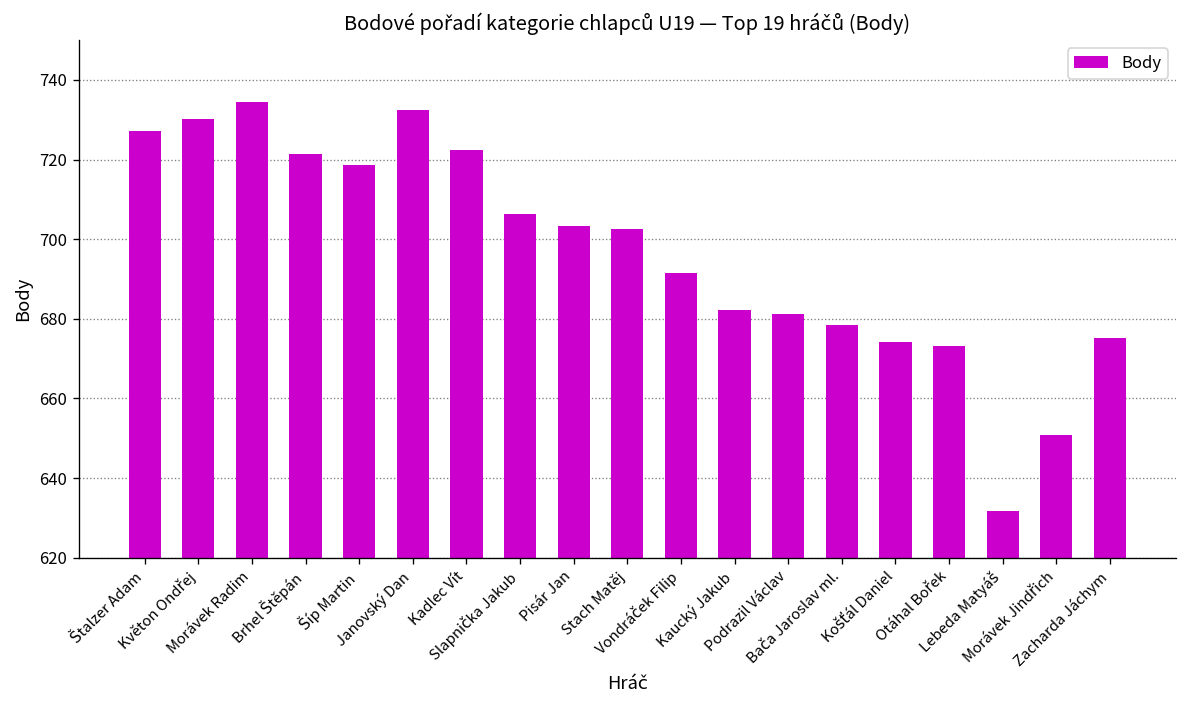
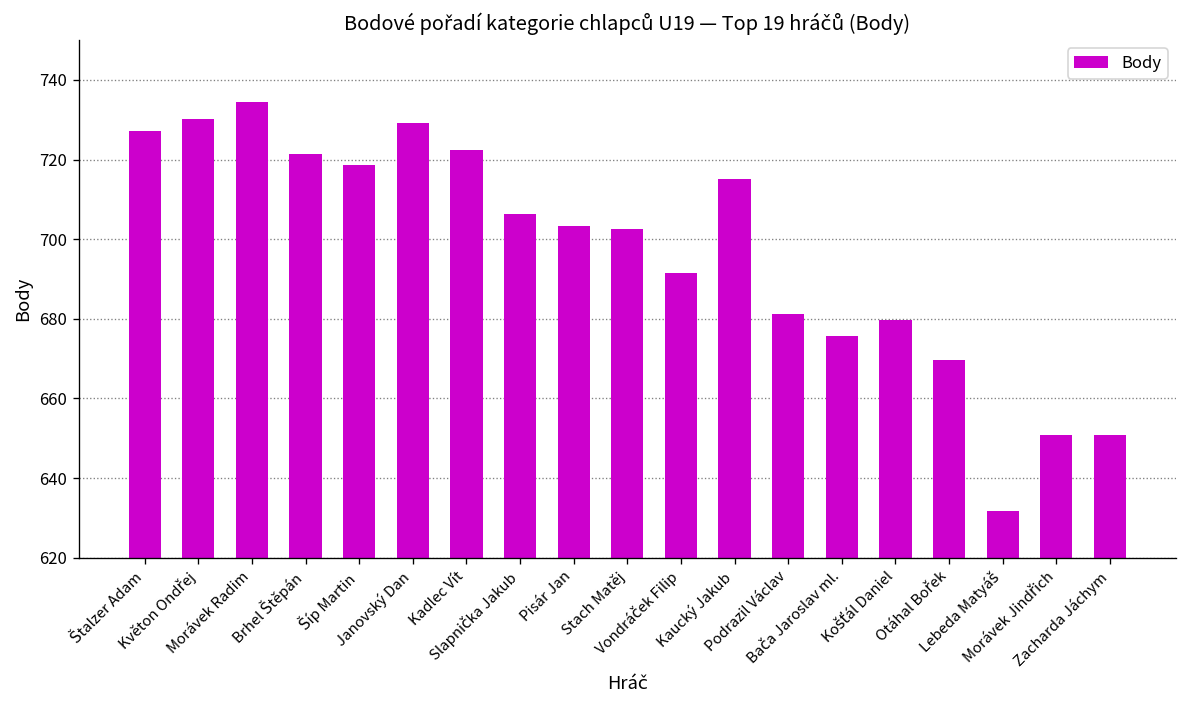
Janovský Dan: 732 -> 729
Kaucký Jakub: 682 -> 715
Bača Jaroslav ml.: 678 -> 676
Košťál Daniel: 674 -> 680
Otáhal Bořek: 673 -> 670
Zacharda Jáchym: 675 -> 651
